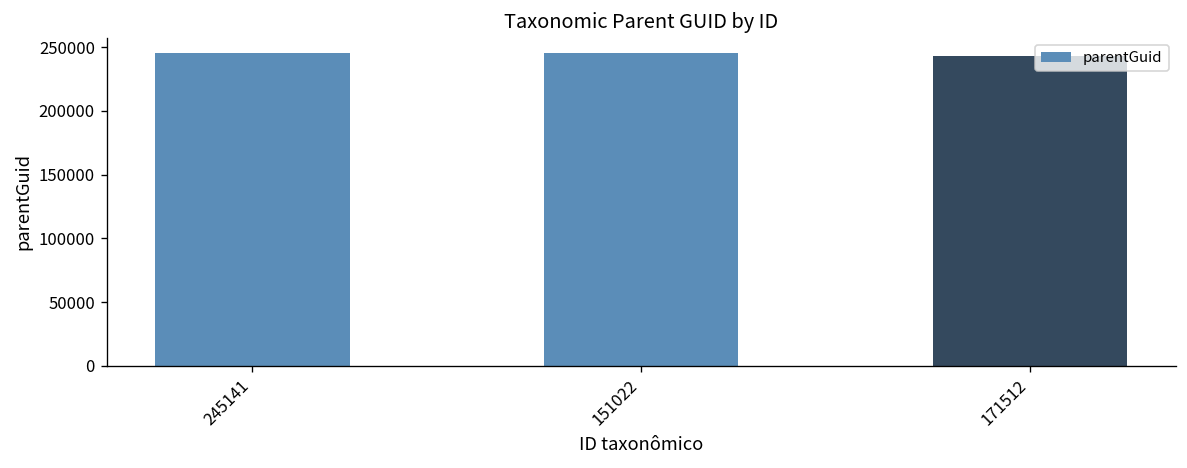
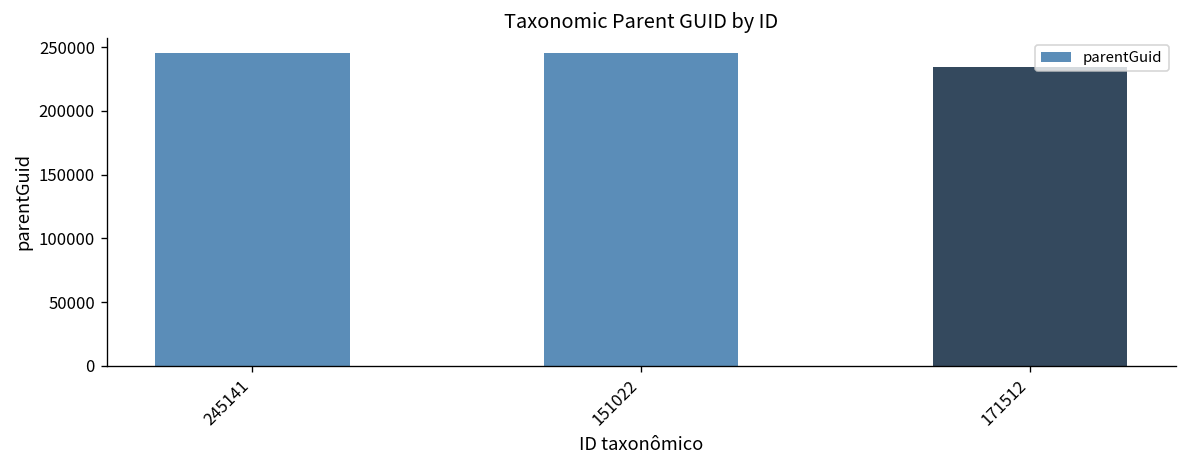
171512: 243000 -> 234000
